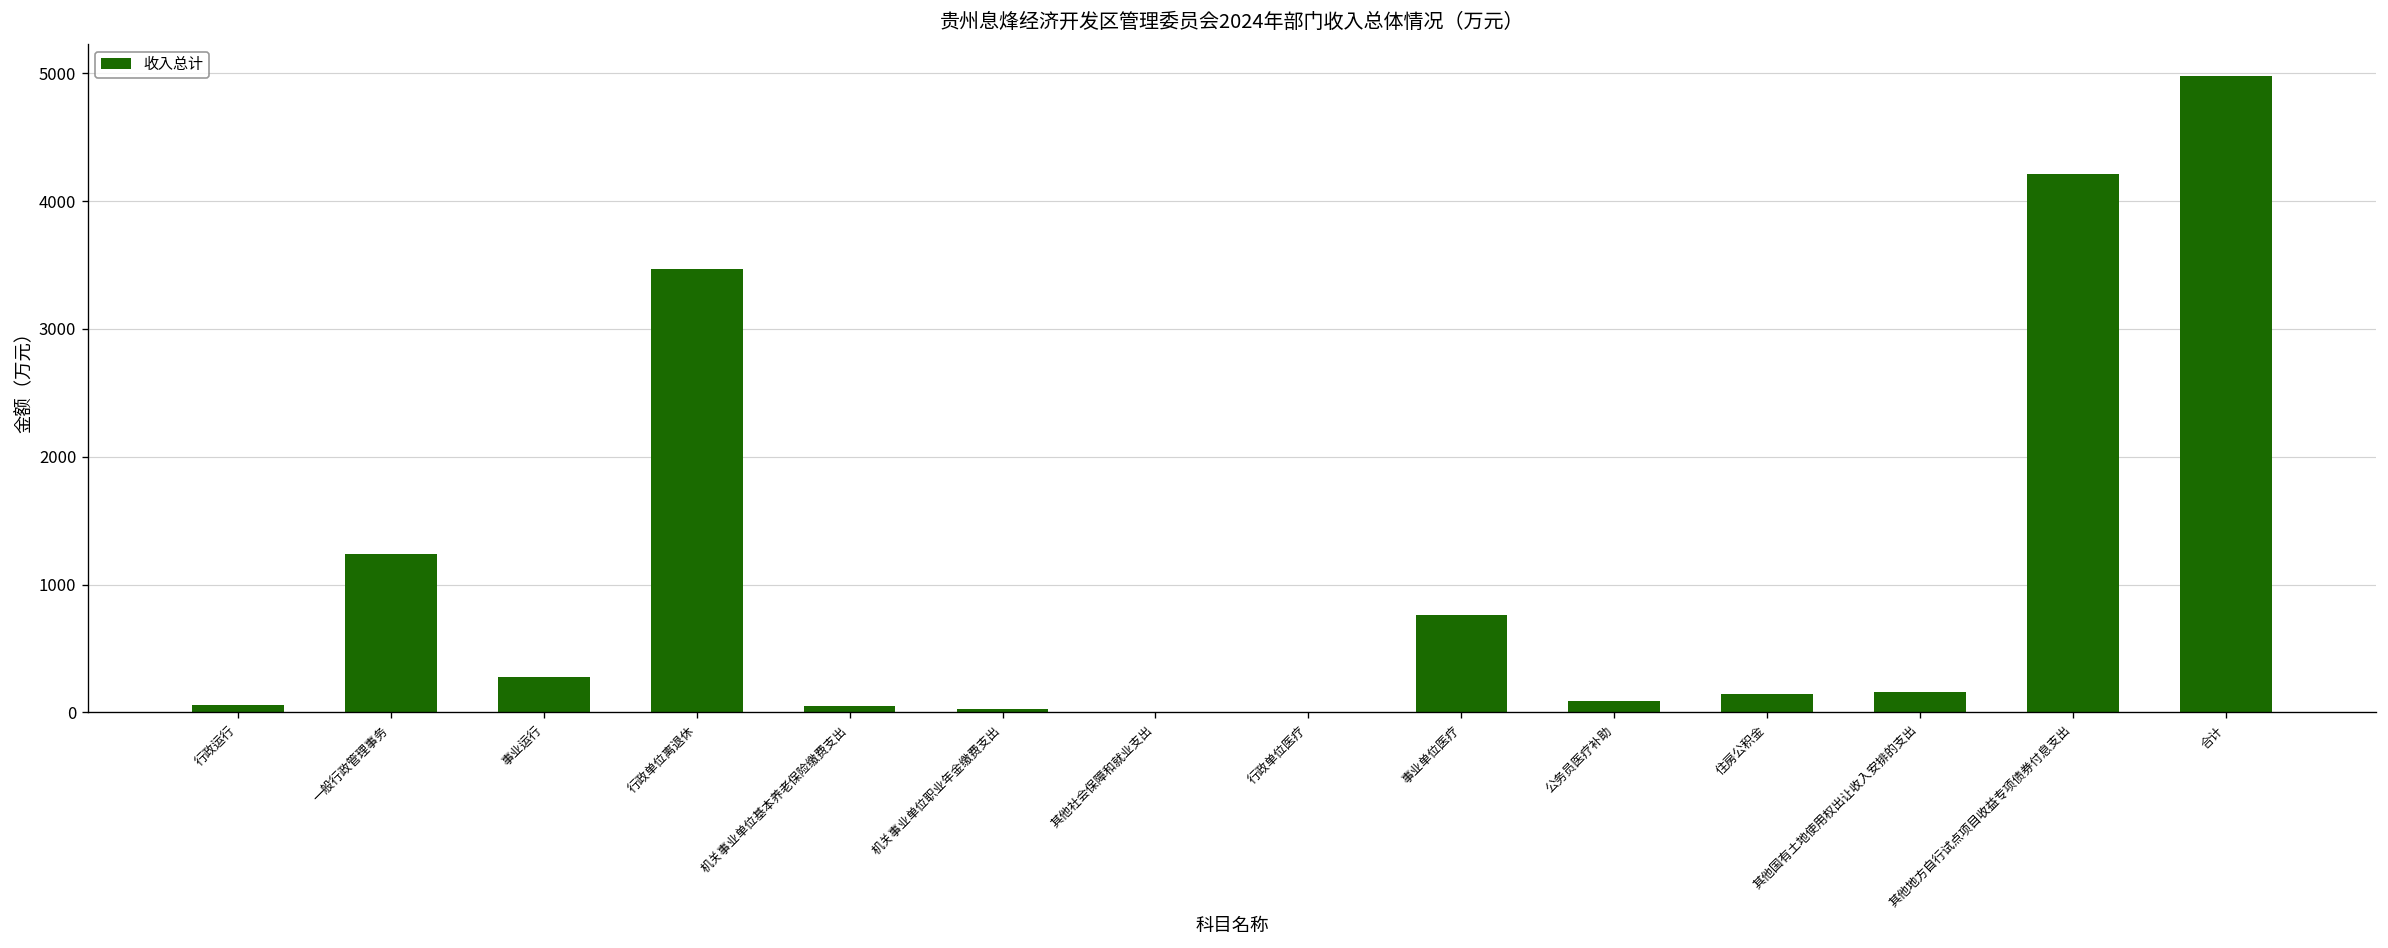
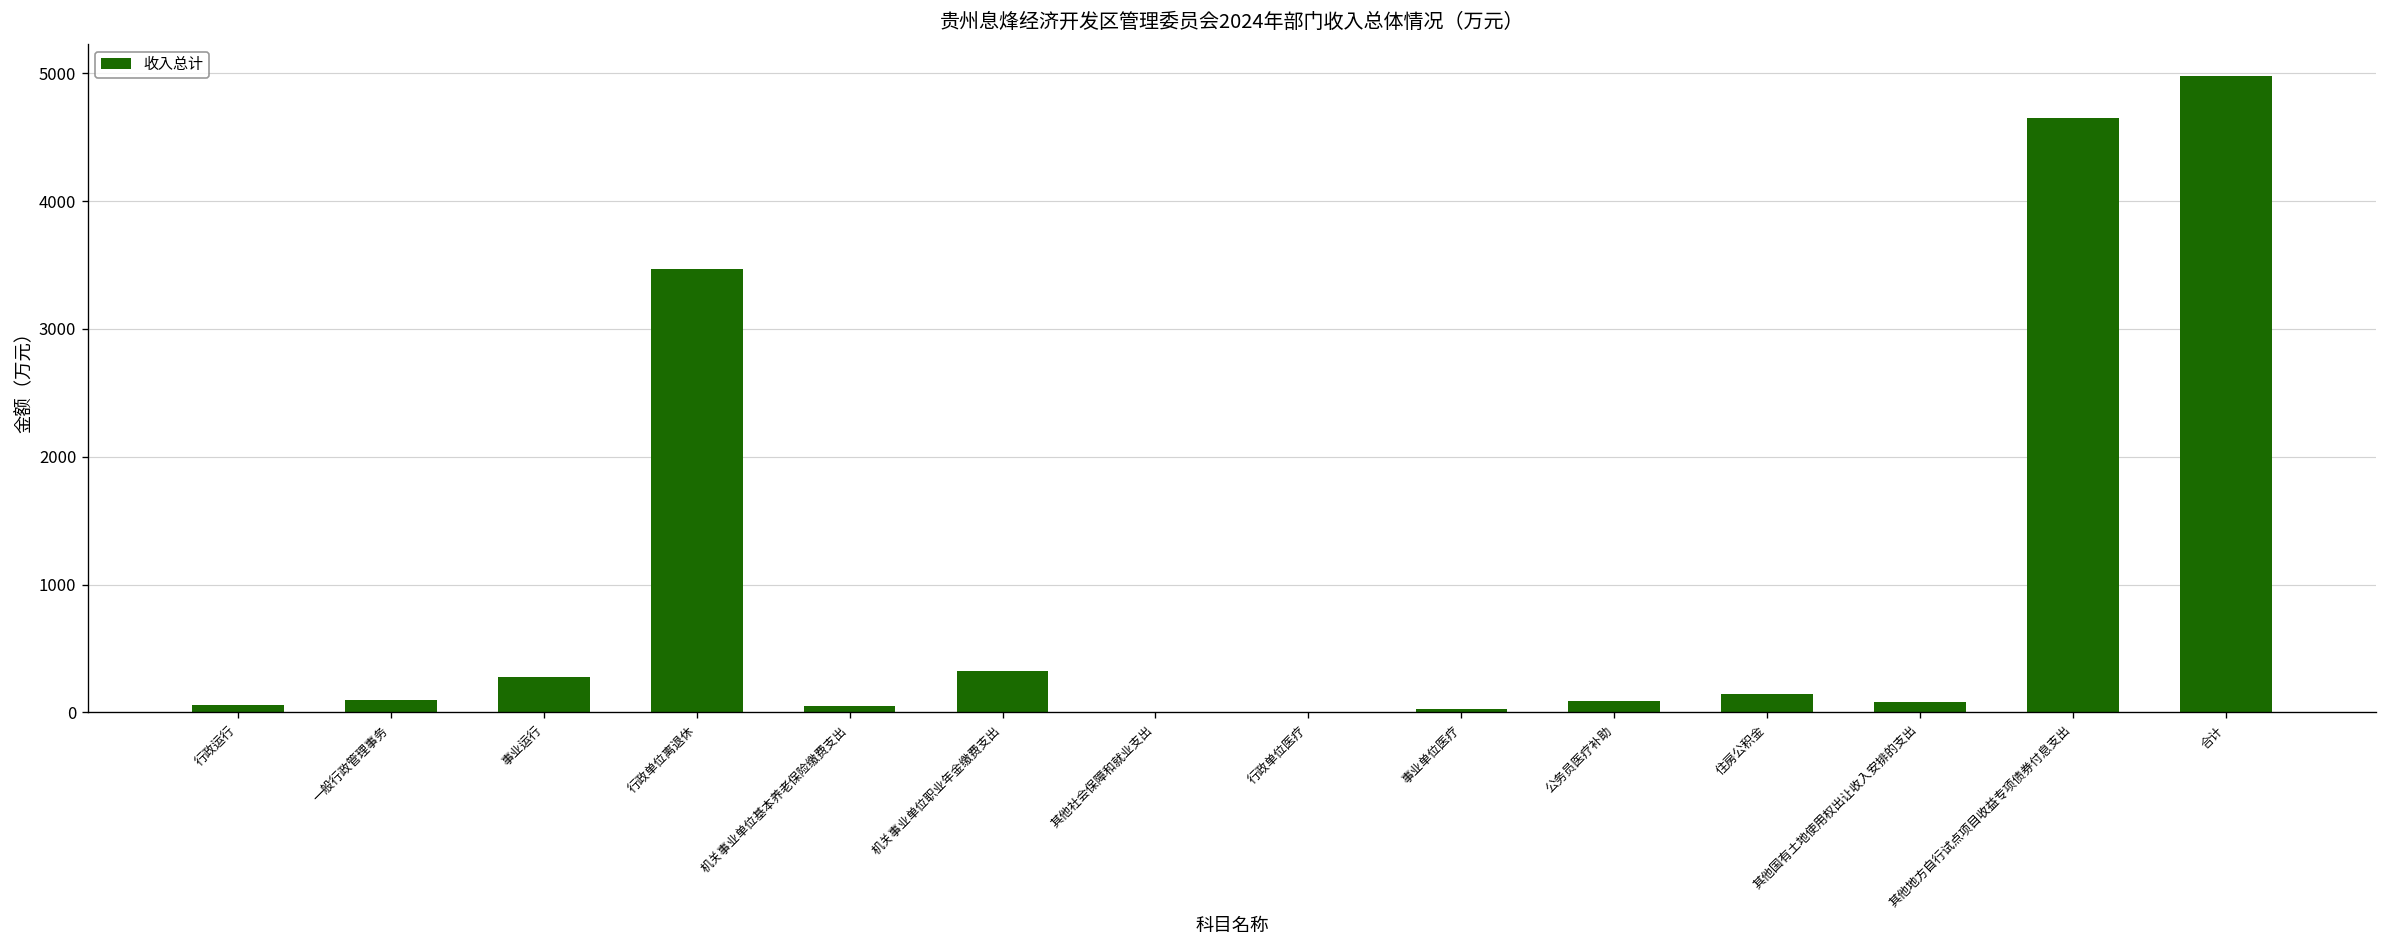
一般行政管理事务: 1240 -> 90
机关事业单位职业年金缴费支出: 20 -> 320
事业单位医疗: 760 -> 20
其他国有土地使用权出让收入安排的支出: 160 -> 80
其他地方自行试点项目收益专项债券付息支出: 4210 -> 4650
